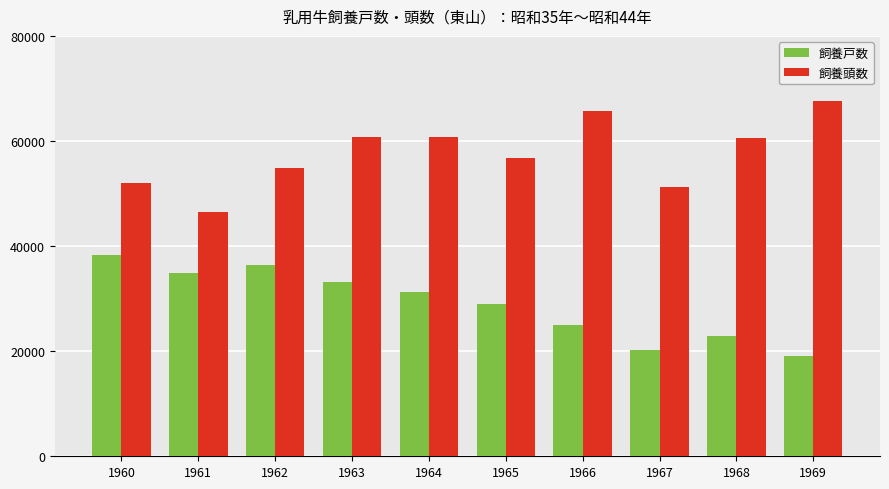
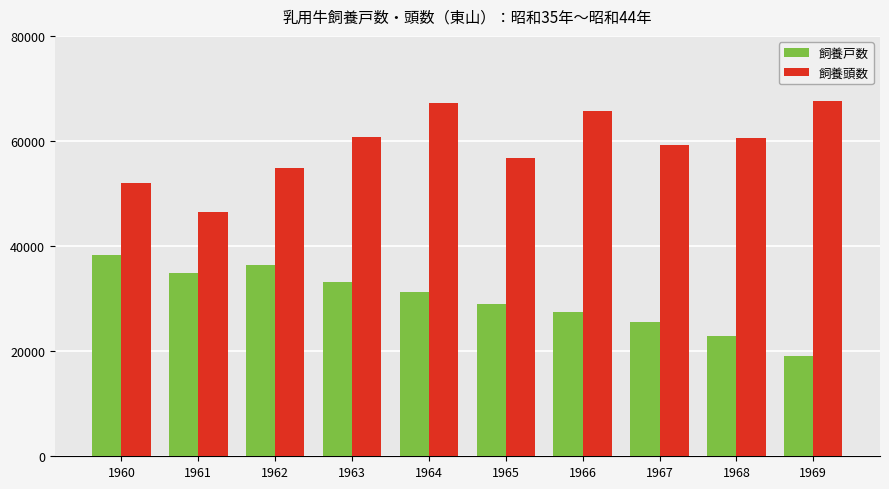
飼養頭数, 1964: 61000 -> 67000
飼養戸数, 1966: 25000 -> 27000
飼養戸数, 1967: 20000 -> 26000
飼養頭数, 1967: 51000 -> 59000
